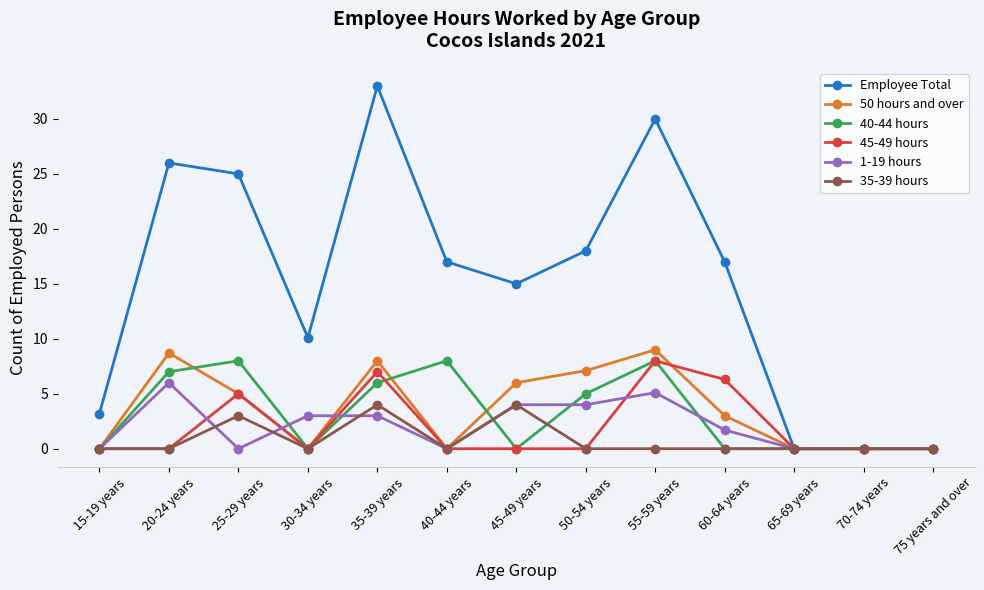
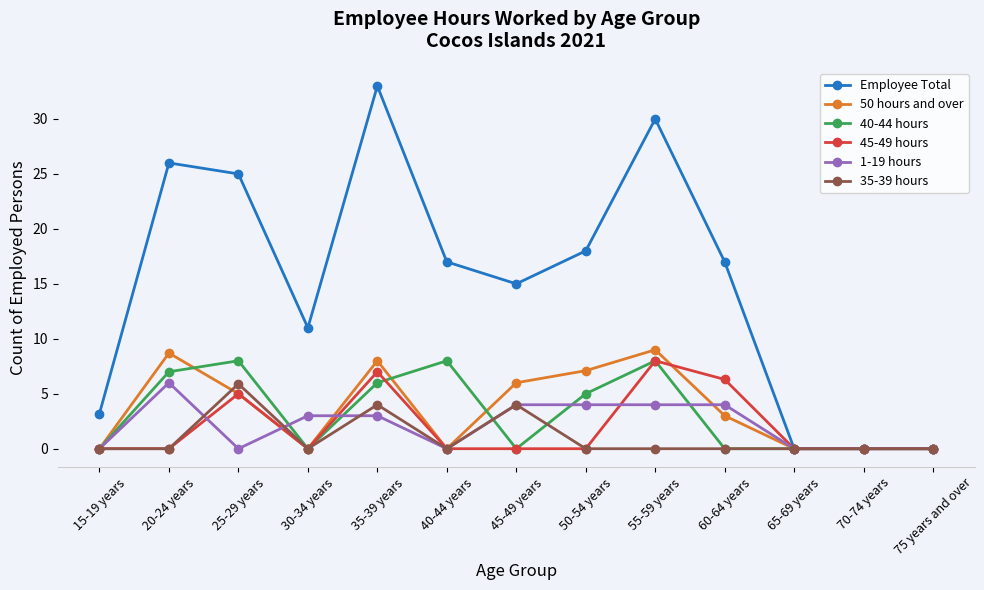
35-39 hours, 25-29 years: 3.0 -> 5.9
Employee Total, 30-34 years: 10.1 -> 11.0
1-19 hours, 55-59 years: 5.1 -> 4.0
1-19 hours, 60-64 years: 1.7 -> 4.0
